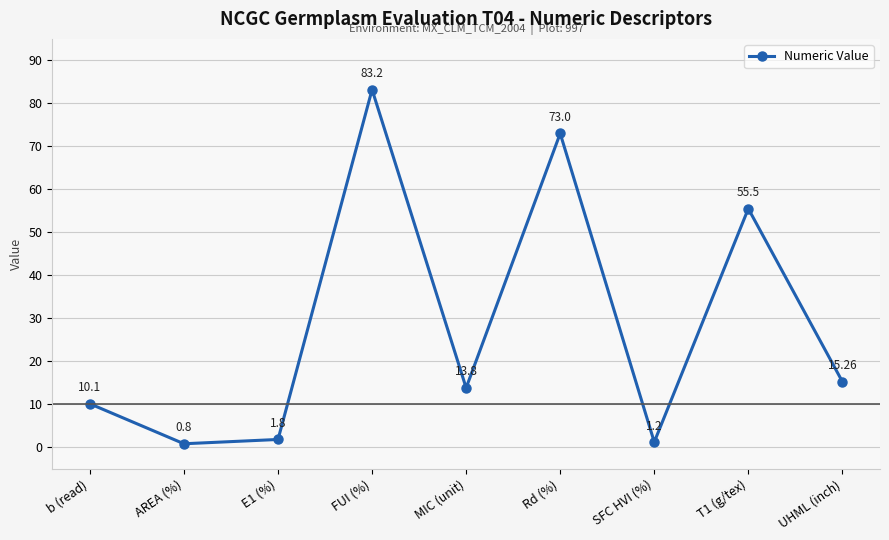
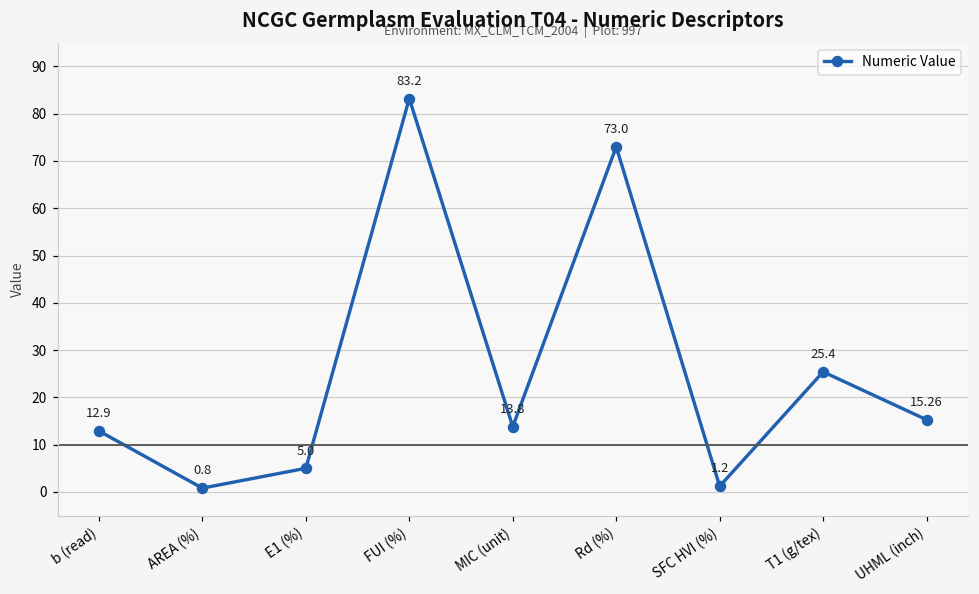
b (read): 10.1 -> 12.9
E1 (%): 1.8 -> 5.0
T1 (g/tex): 55.5 -> 25.4
